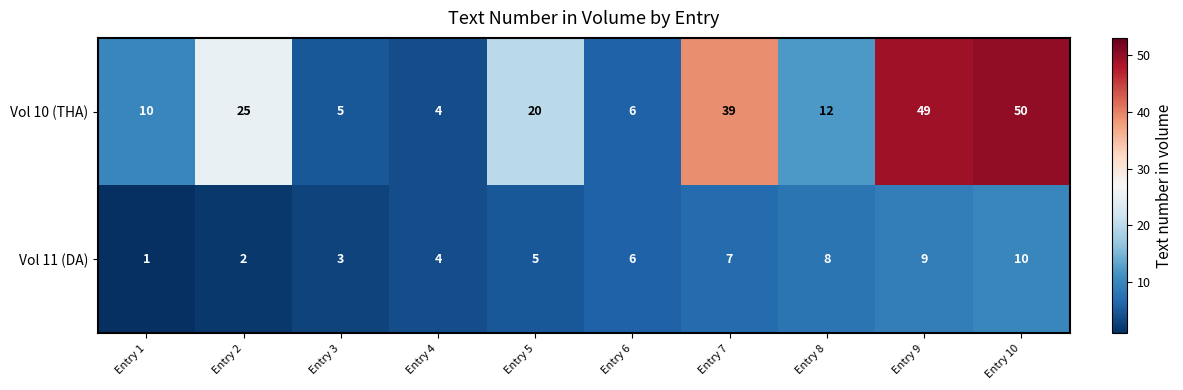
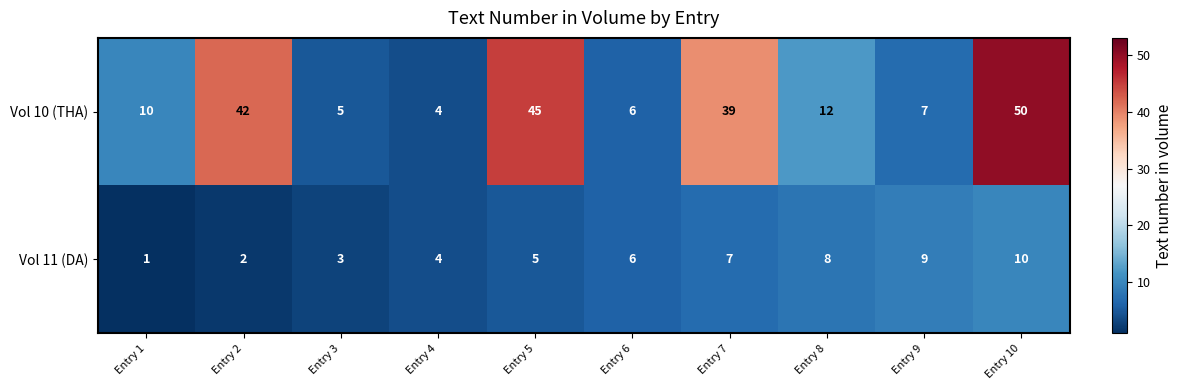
Vol 10 (THA), Entry 2: 25 -> 42
Vol 10 (THA), Entry 5: 20 -> 45
Vol 10 (THA), Entry 9: 49 -> 7
